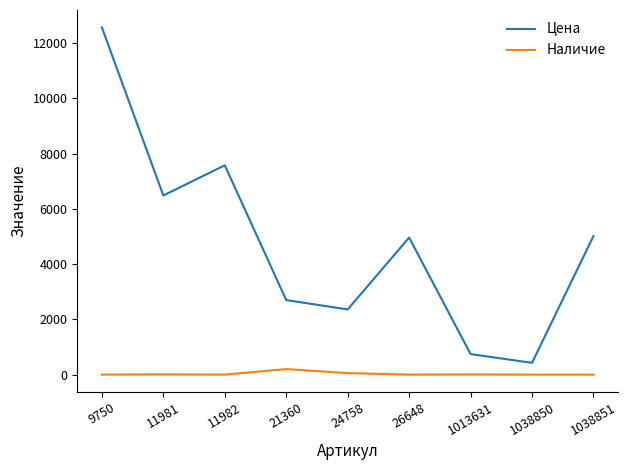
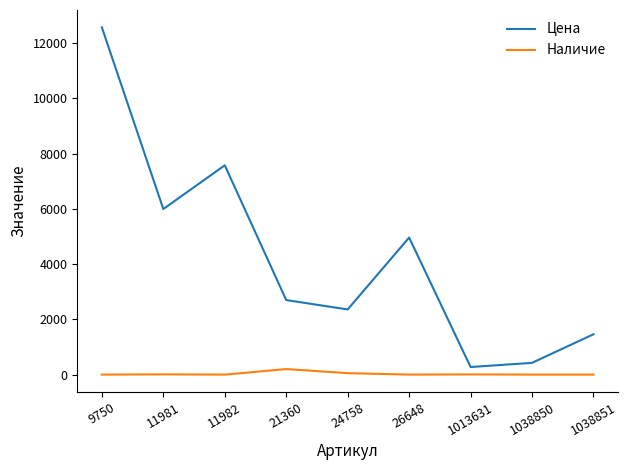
Цена, 11981: 6500 -> 6000
Цена, 1013631: 700 -> 300
Цена, 1038851: 5000 -> 1500
